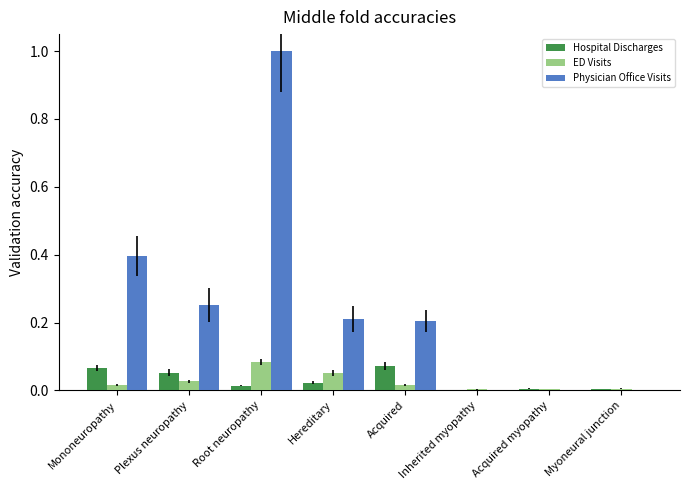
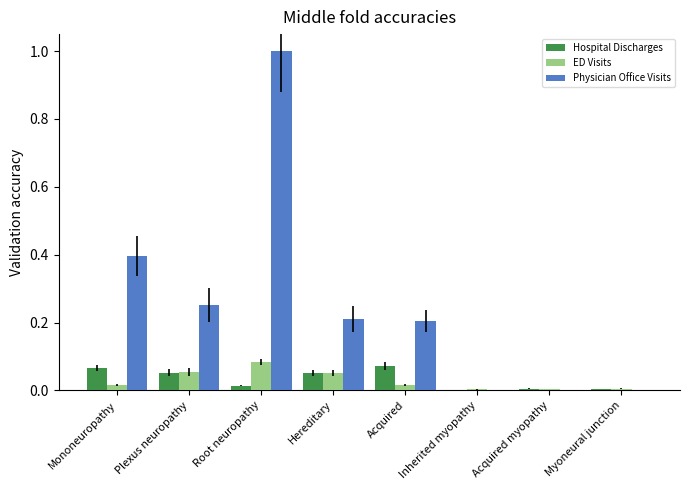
ED Visits, Plexus neuropathy: 0.03 -> 0.06
Hospital Discharges, Hereditary: 0.02 -> 0.05
